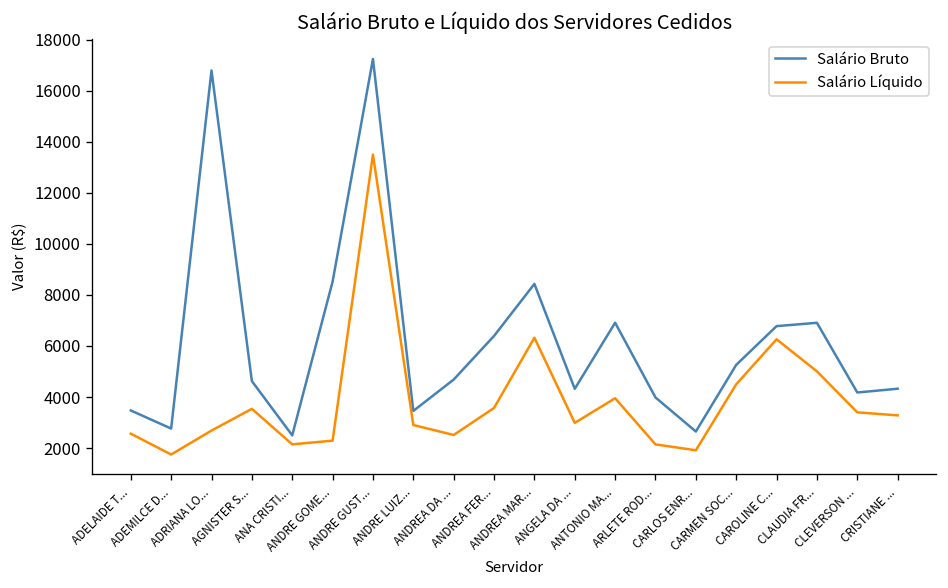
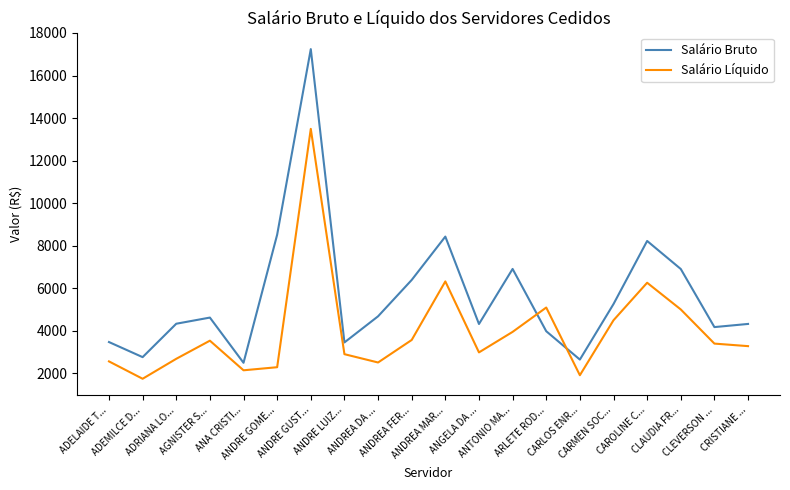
Salário Bruto, ADRIANA LO...: 16800 -> 4300
Salário Líquido, ARLETE ROD...: 2100 -> 5100
Salário Bruto, CAROLINE C...: 6800 -> 8200
